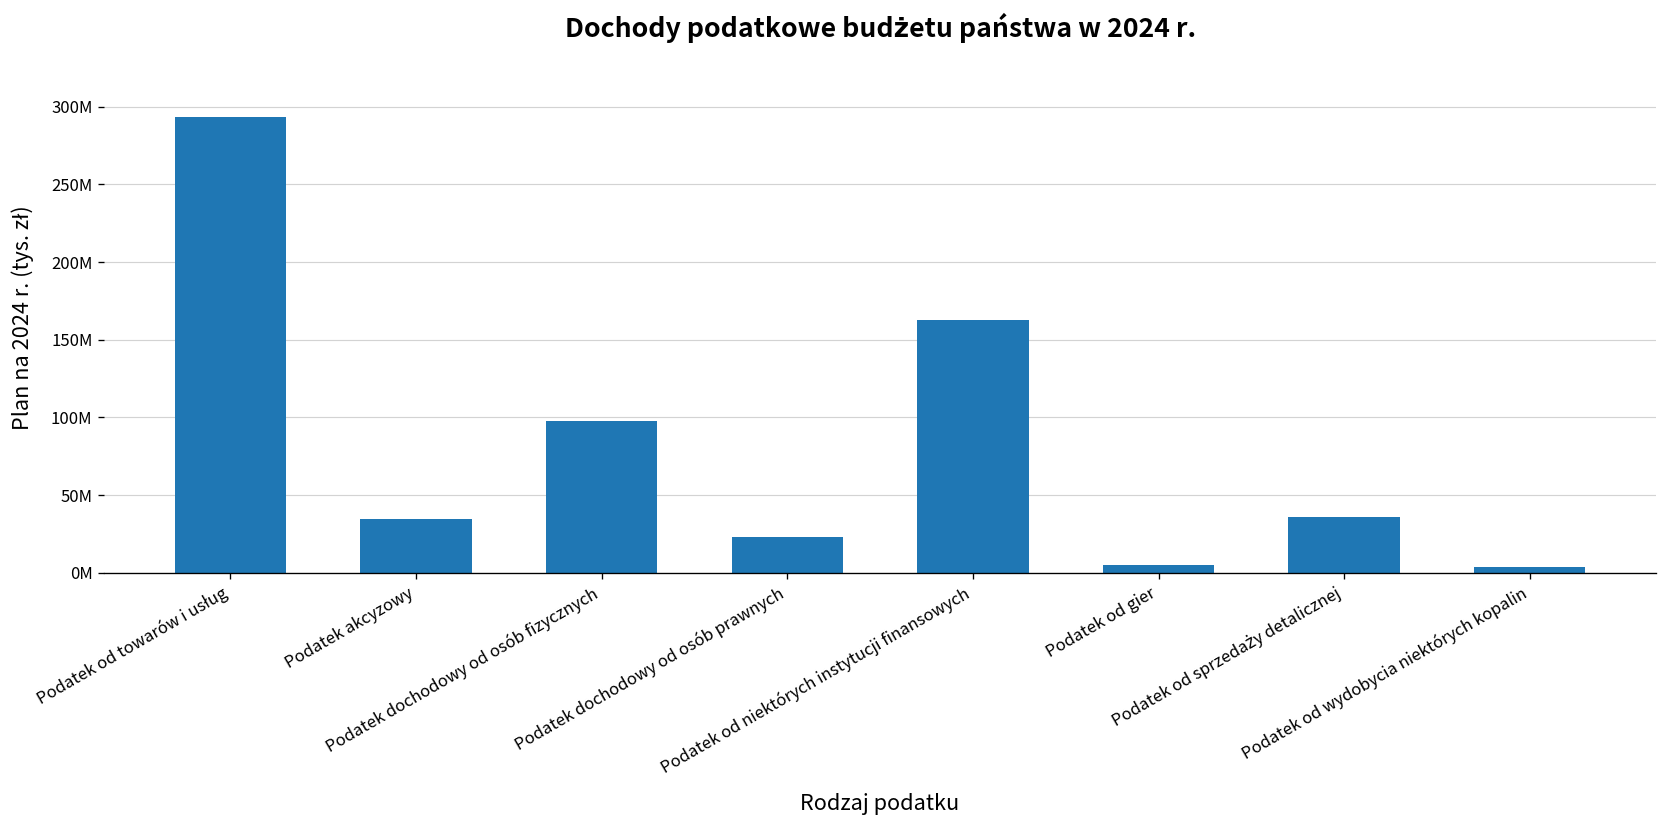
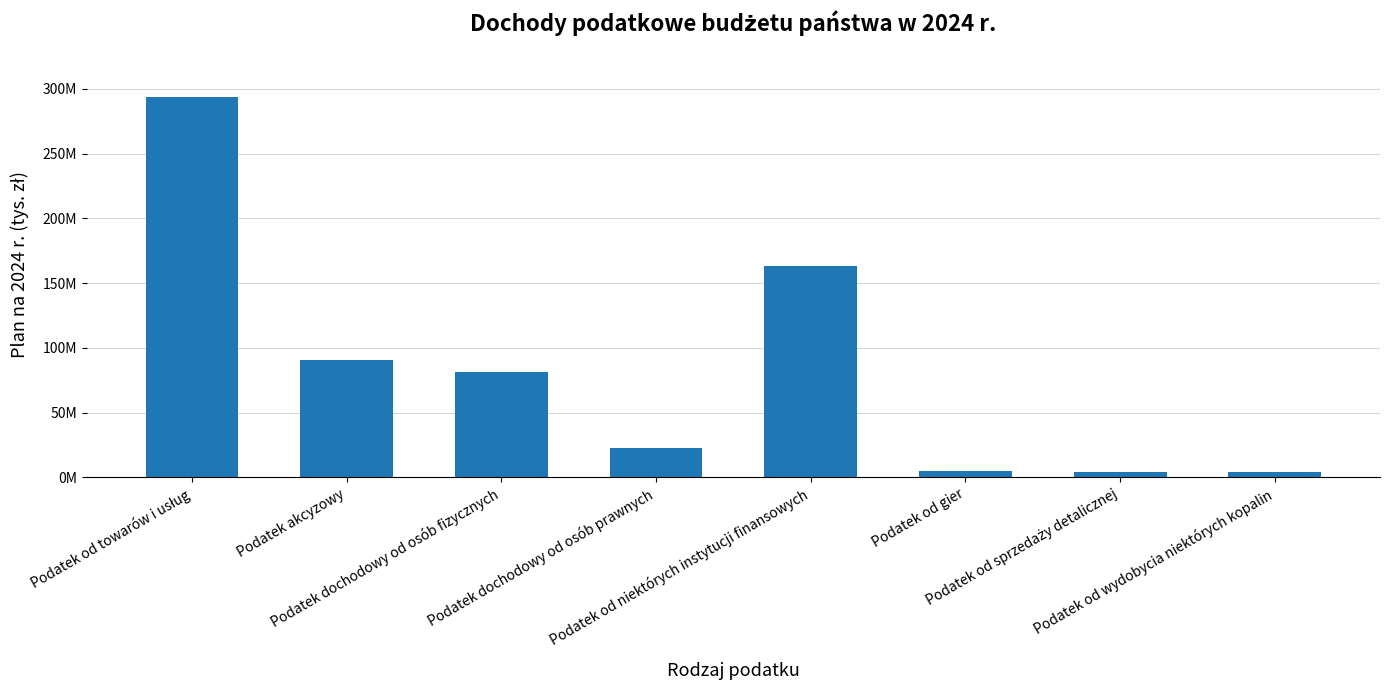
Podatek akcyzowy: 35000000 -> 90000000
Podatek dochodowy od osób fizycznych: 98000000 -> 81000000
Podatek od sprzedaży detalicznej: 36000000 -> 4000000
